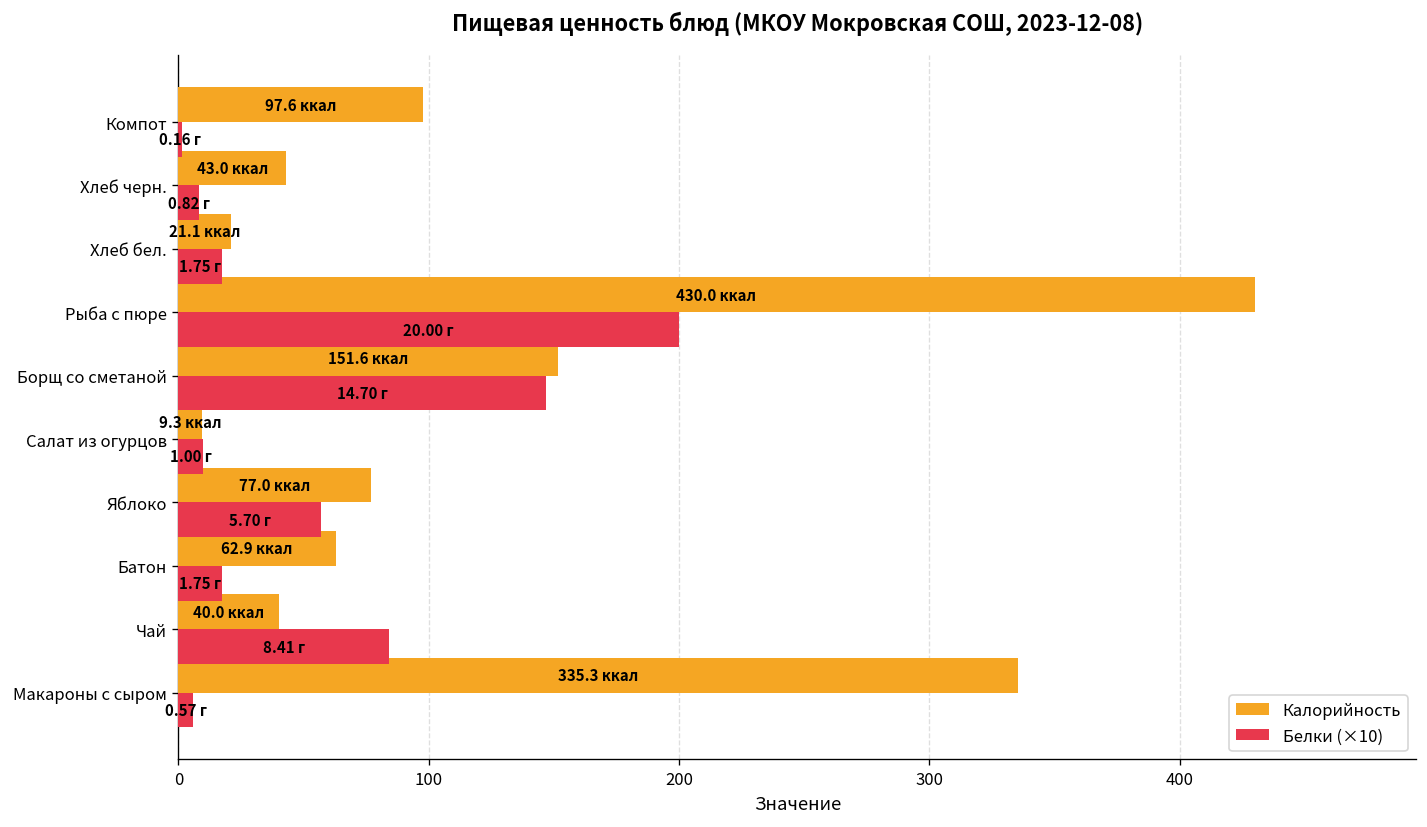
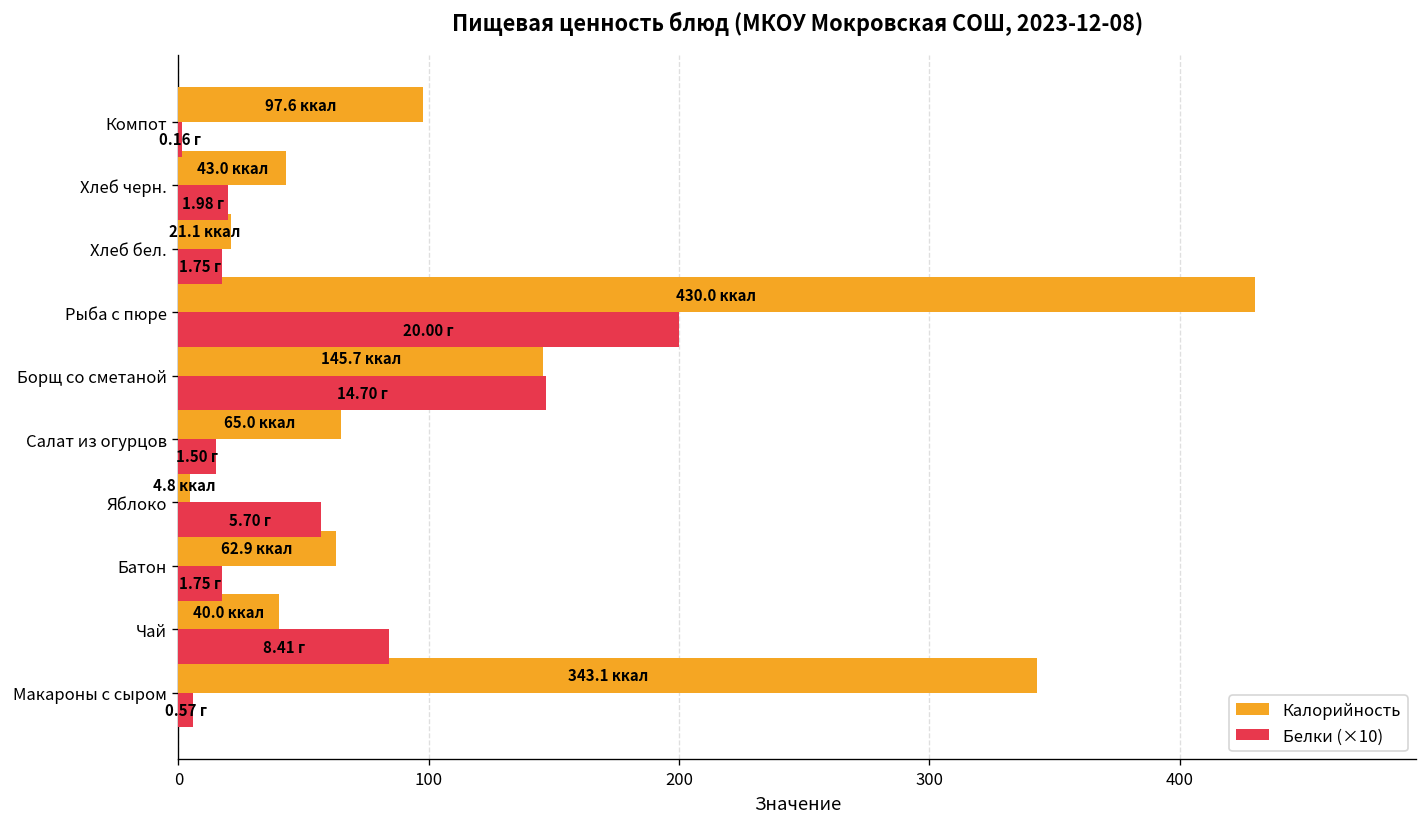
Белки (×10), Хлеб черн.: 0.82 -> 1.98
Калорийность, Борщ со сметаной: 151.6 -> 145.7
Калорийность, Салат из огурцов: 9.3 -> 65.0
Белки (×10), Салат из огурцов: 1.00 -> 1.50
Калорийность, Яблоко: 77.0 -> 4.8
Калорийность, Макароны с сыром: 335.3 -> 343.1
